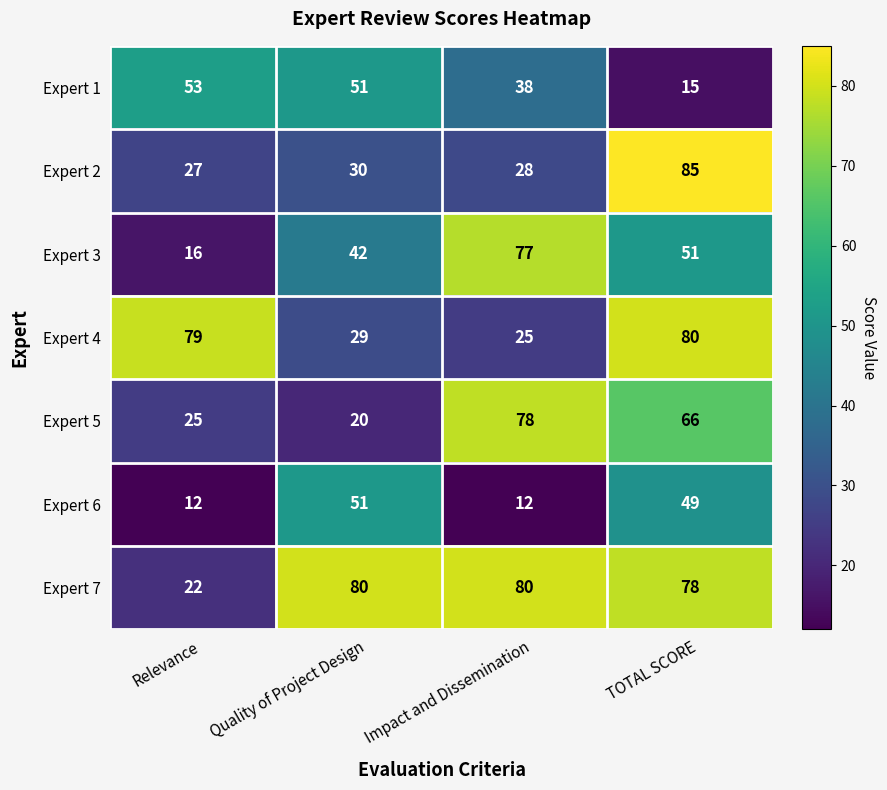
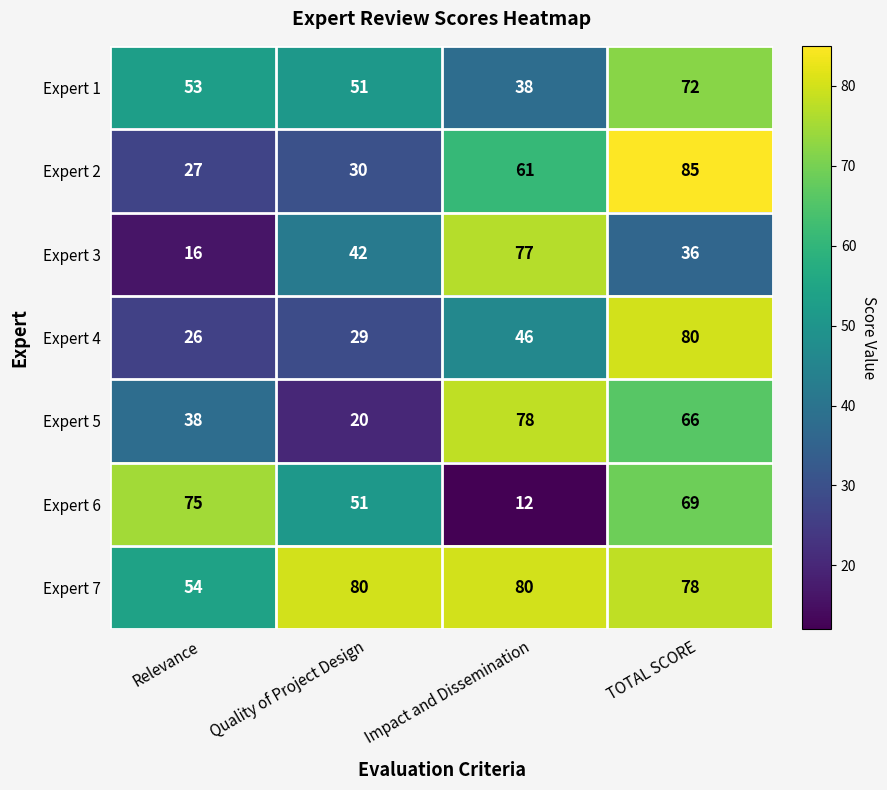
Expert 1, TOTAL SCORE: 15 -> 72
Expert 2, Impact and Dissemination: 28 -> 61
Expert 3, TOTAL SCORE: 51 -> 36
Expert 4, Relevance: 79 -> 26
Expert 4, Impact and Dissemination: 25 -> 46
Expert 5, Relevance: 25 -> 38
Expert 6, Relevance: 12 -> 75
Expert 6, TOTAL SCORE: 49 -> 69
Expert 7, Relevance: 22 -> 54
